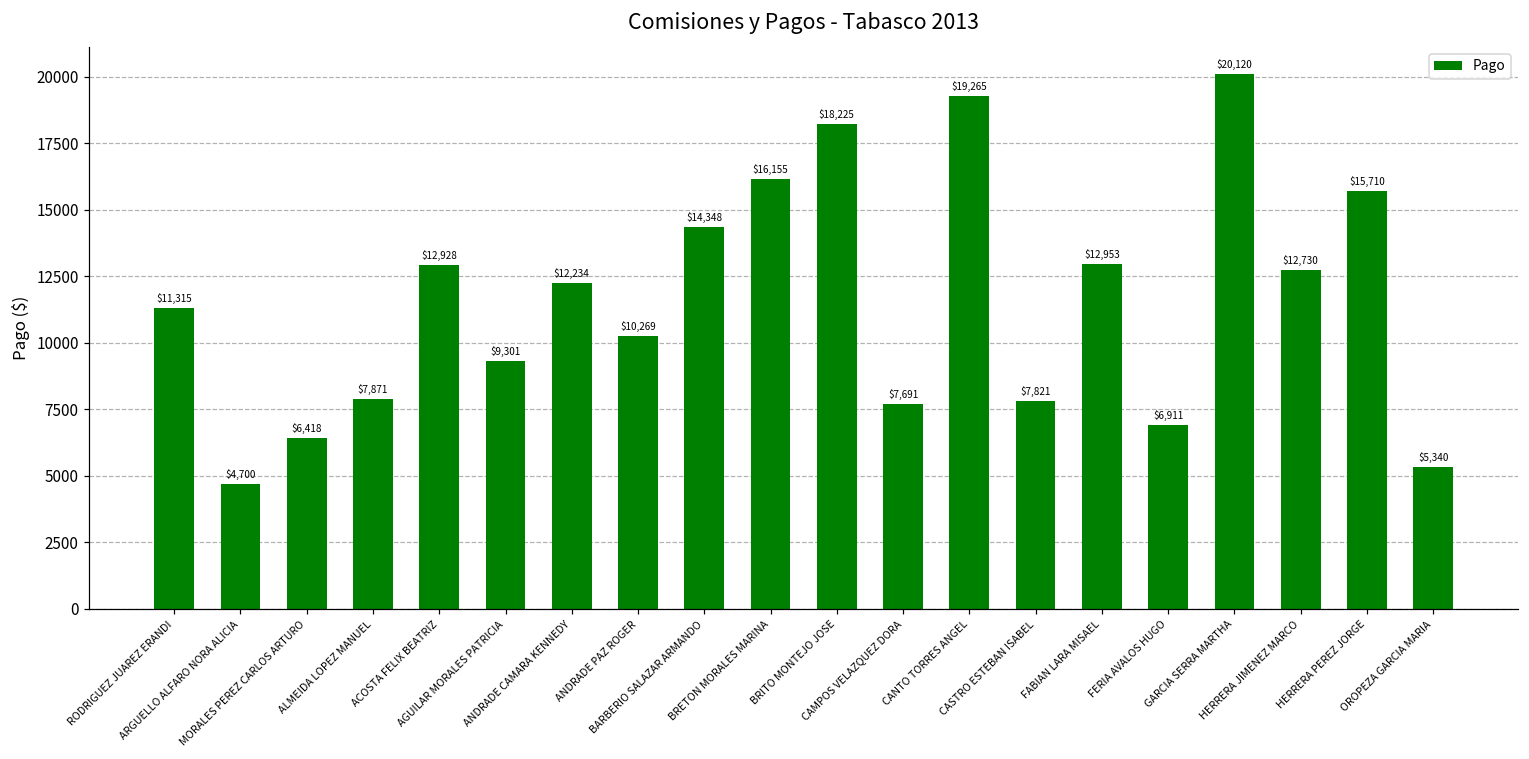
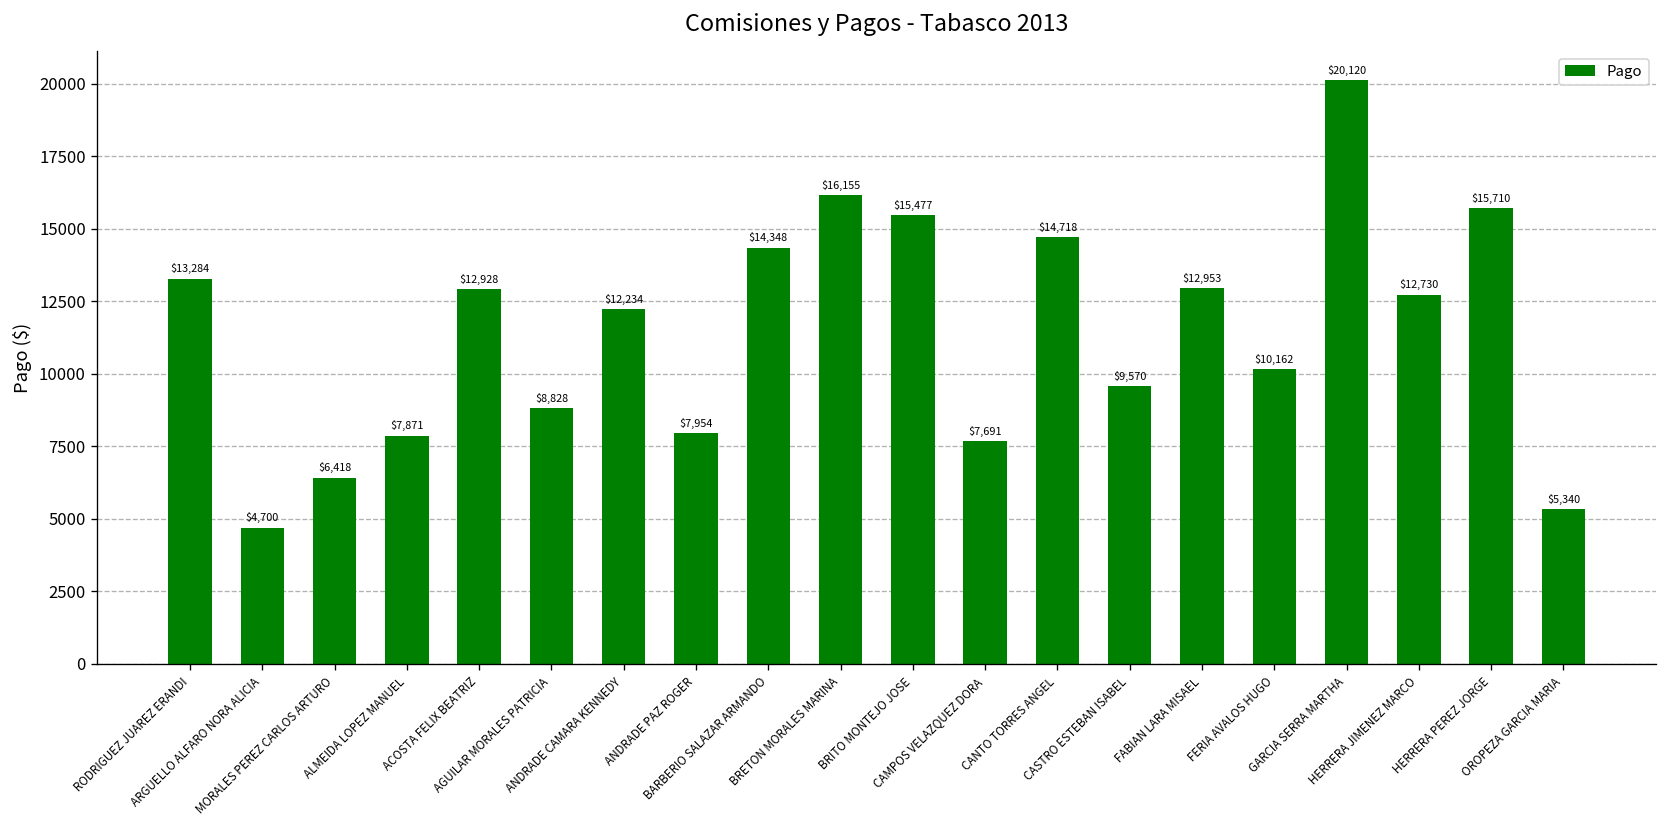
RODRIGUEZ JUAREZ ERANDI: $11,315 -> $13,284
AGUILAR MORALES PATRICIA: $9,301 -> $8,828
ANDRADE PAZ ROGER: $10,269 -> $7,954
BRITO MONTEJO JOSE: $18,225 -> $15,477
CANTO TORRES ANGEL: $19,265 -> $14,718
CASTRO ESTEBAN ISABEL: $7,821 -> $9,570
FERIA AVALOS HUGO: $6,911 -> $10,162
